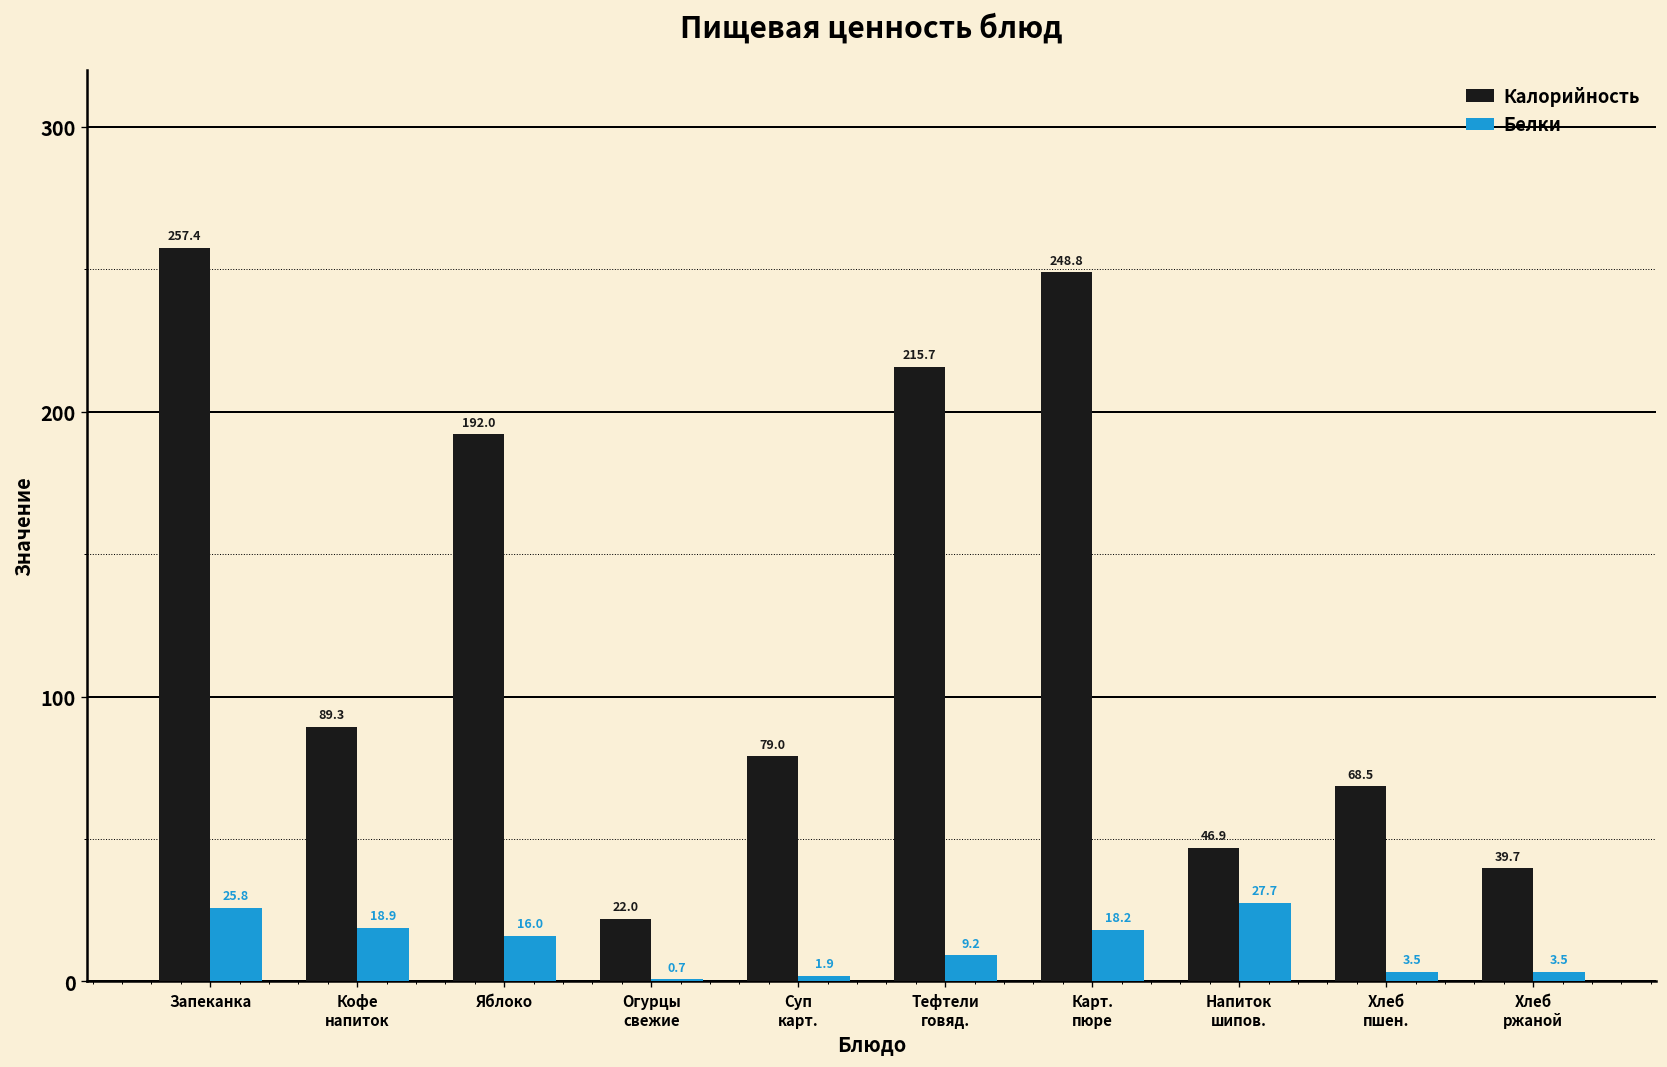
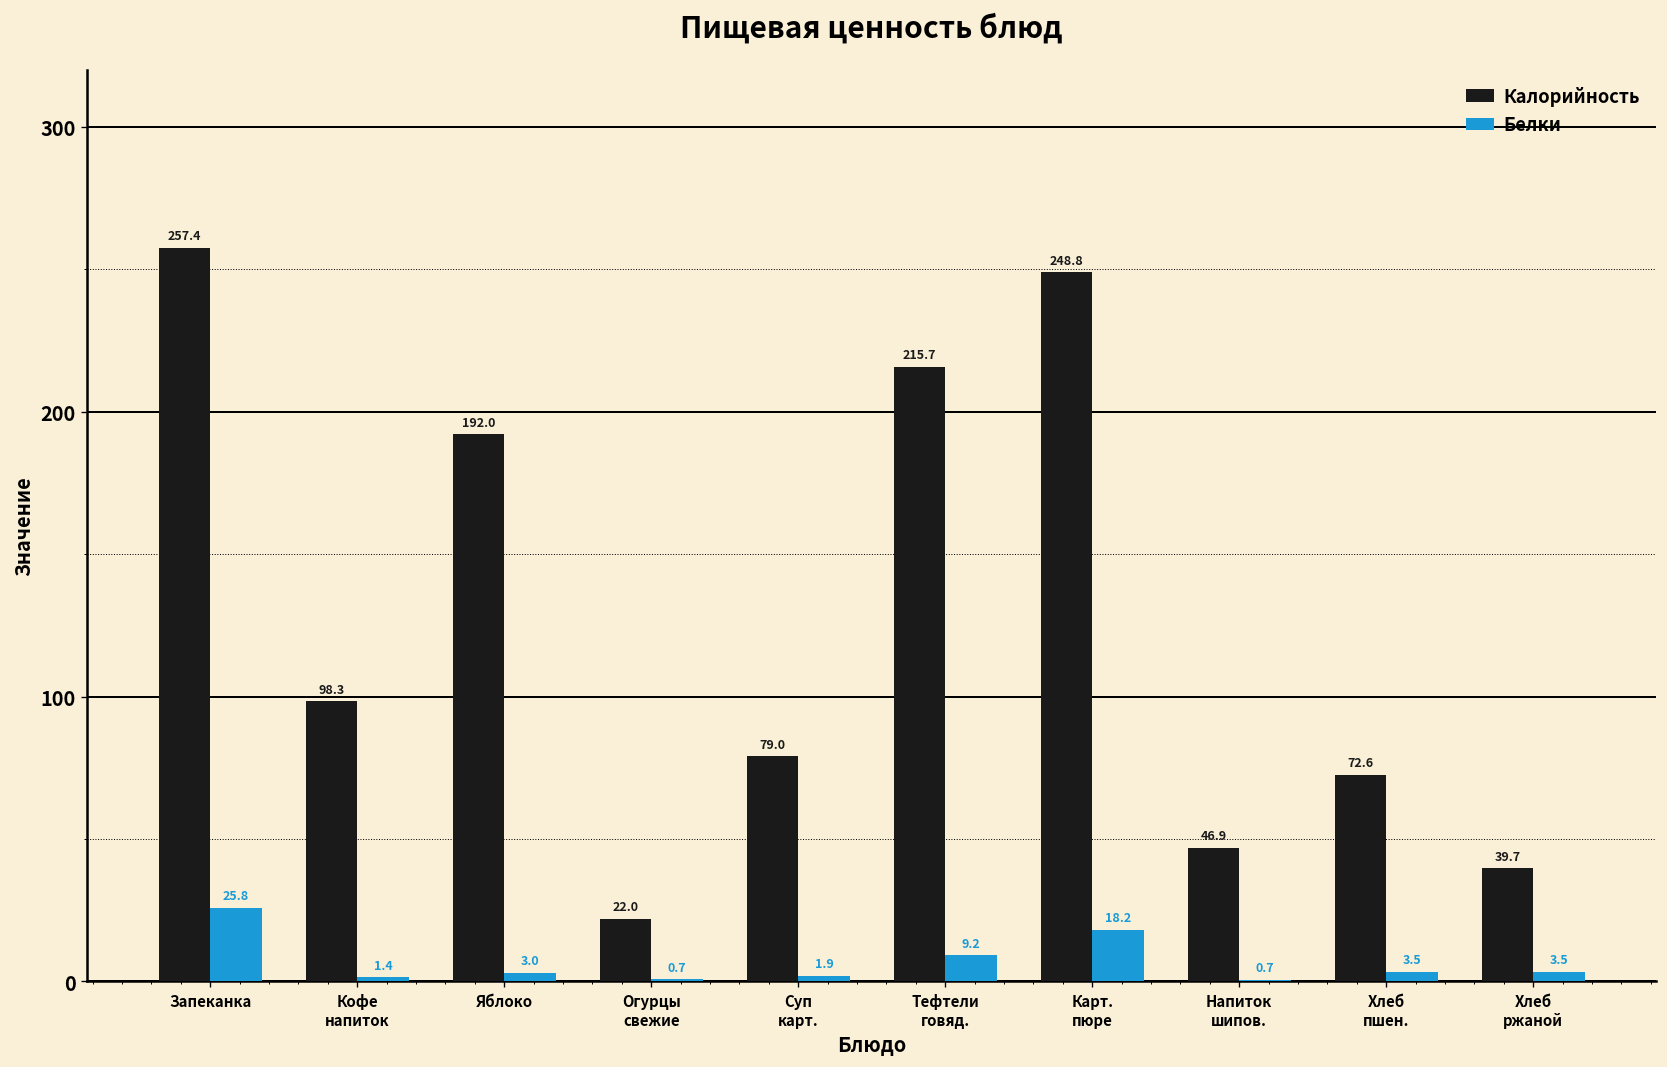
Калорийность, Кофе напиток: 89.3 -> 98.3
Белки, Кофе напиток: 18.9 -> 1.4
Белки, Яблоко: 16.0 -> 3.0
Белки, Напиток шипов.: 27.7 -> 0.7
Калорийность, Хлеб пшен.: 68.5 -> 72.6
